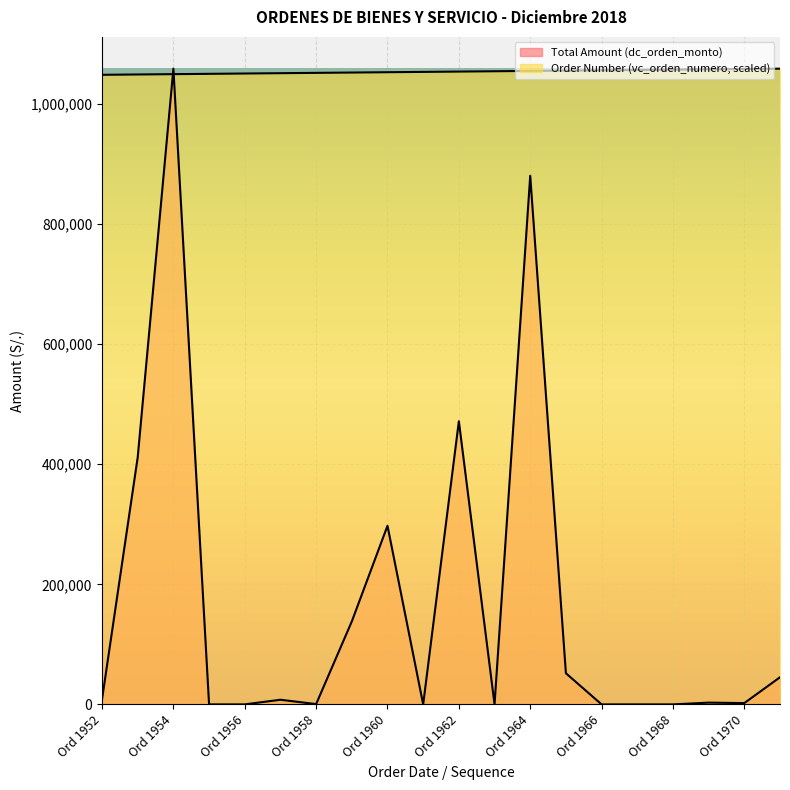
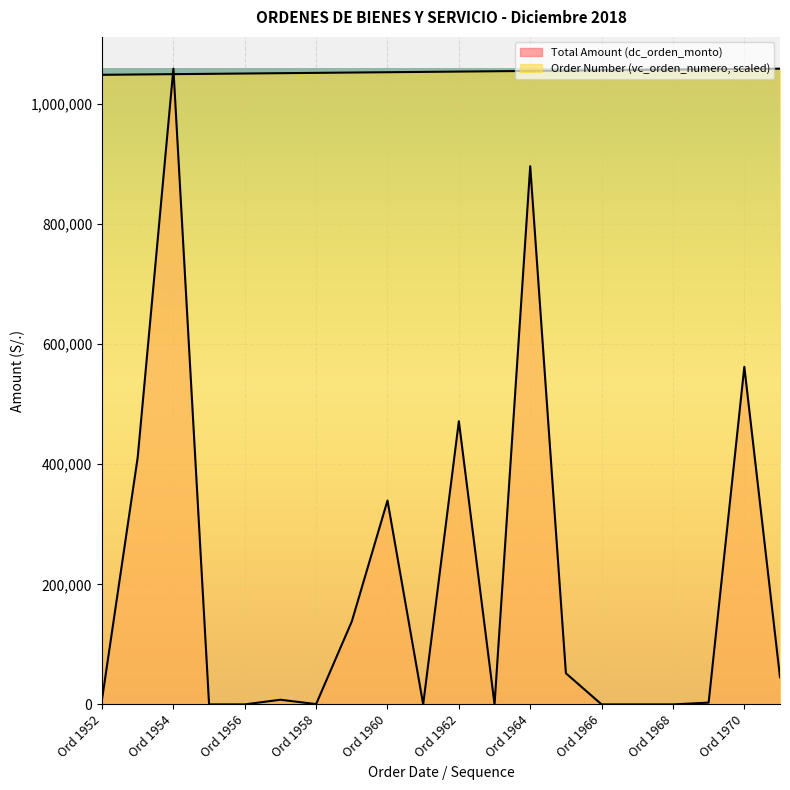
Total Amount (dc_orden_monto), Ord 1960: 300,000 -> 340,000
Total Amount (dc_orden_monto), Ord 1964: 880,000 -> 900,000
Total Amount (dc_orden_monto), Ord 1970: 0 -> 560,000
